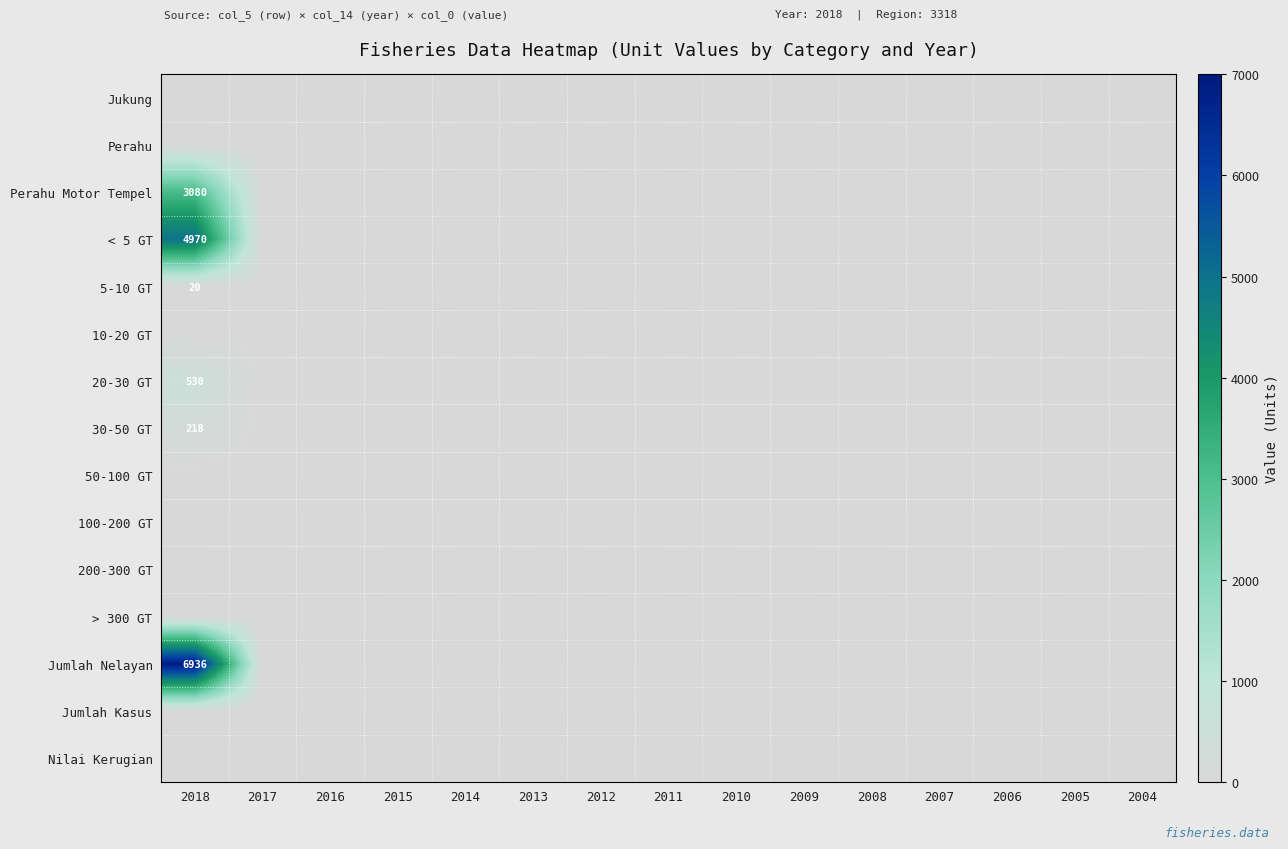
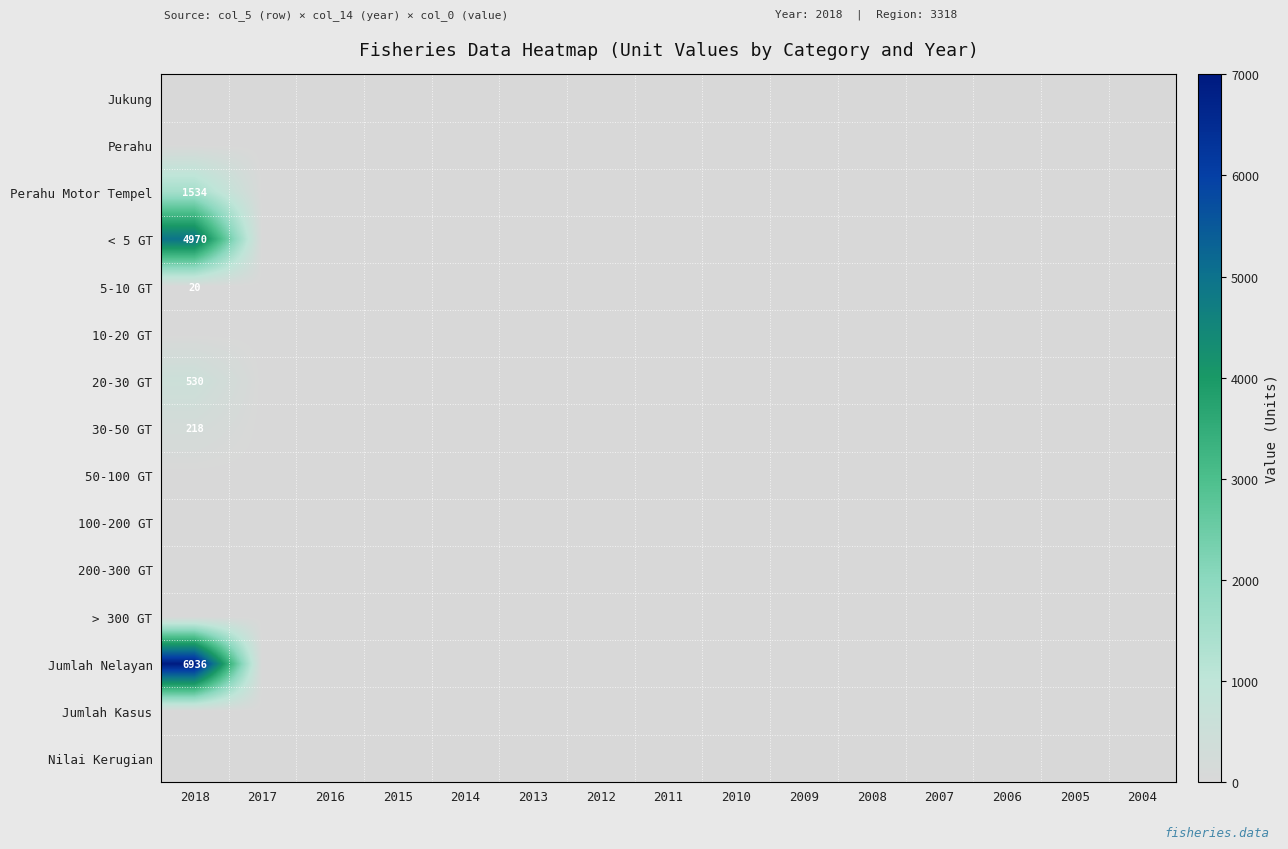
Perahu Motor Tempel, 2018: 3080 -> 1534
